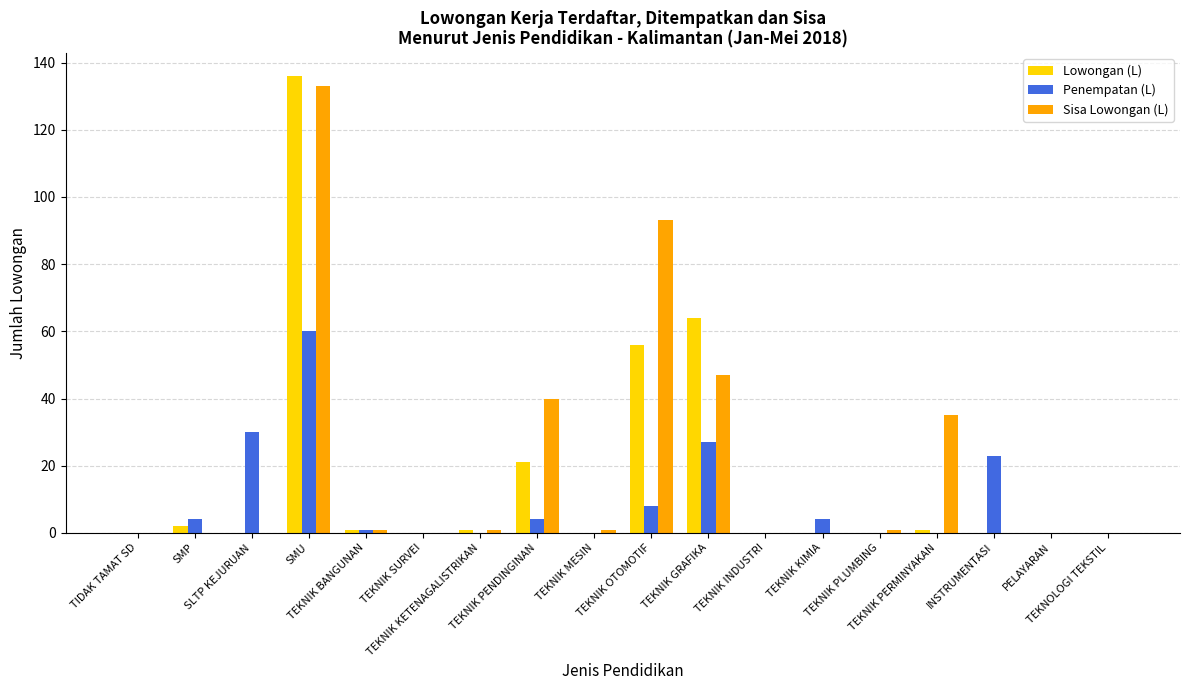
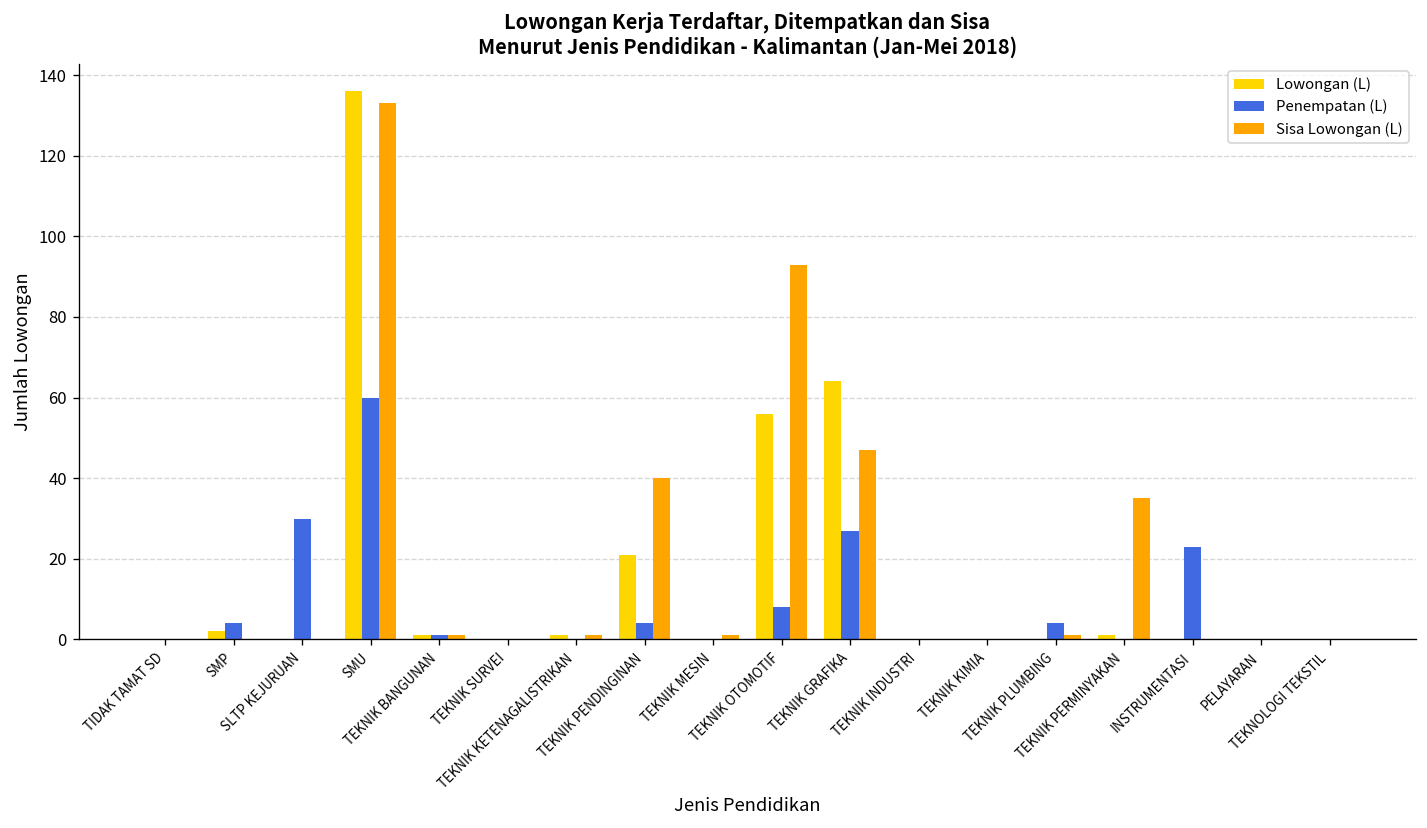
Penempatan (L), TEKNIK KIMIA: 4 -> 0
Penempatan (L), TEKNIK PLUMBING: 0 -> 4
